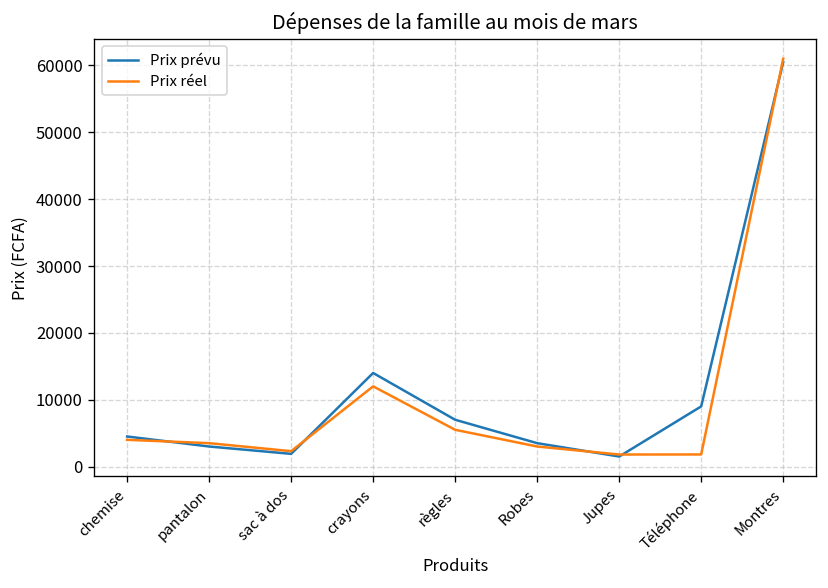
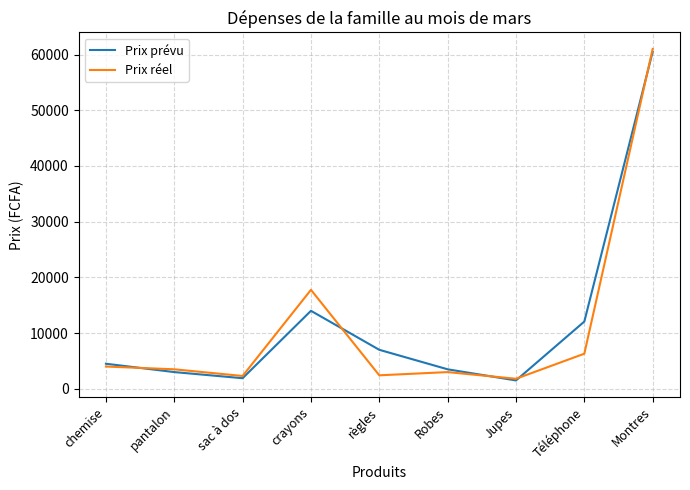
Prix réel, crayons: 12000 -> 18000
Prix réel, règles: 6000 -> 2000
Prix prévu, Téléphone: 9000 -> 12000
Prix réel, Téléphone: 2000 -> 6000
